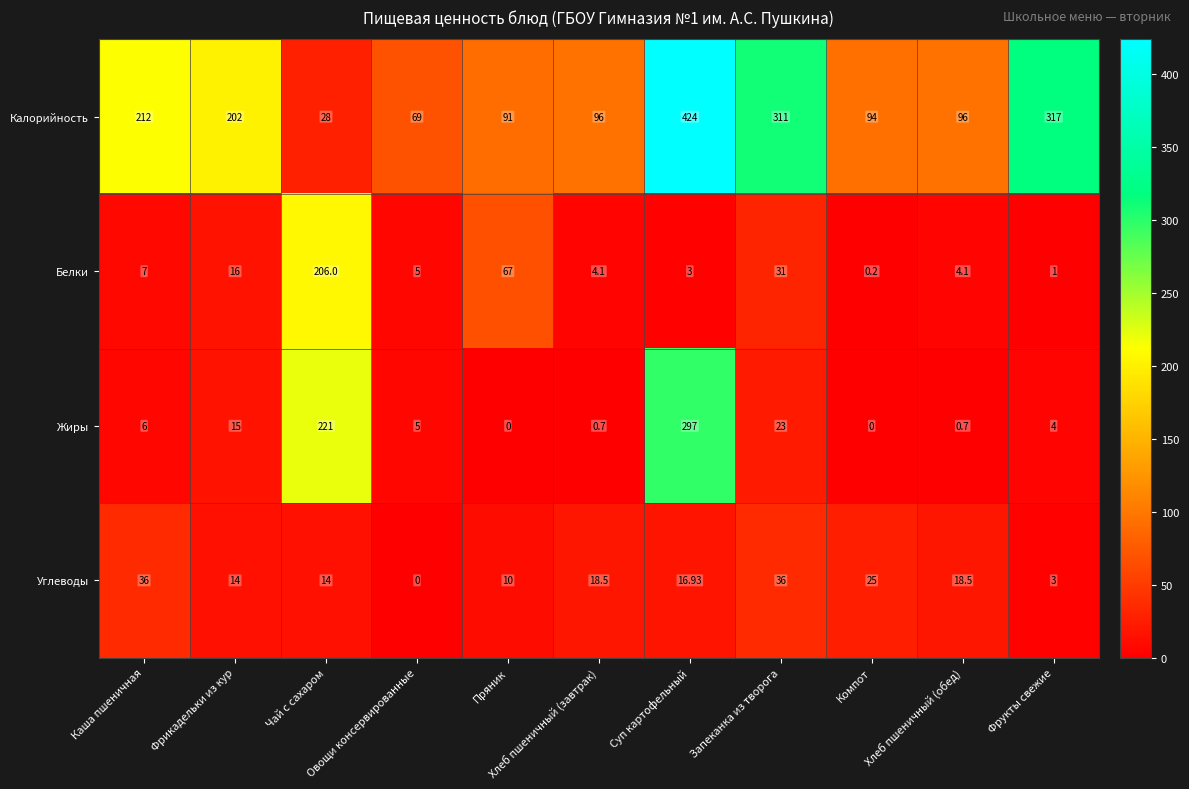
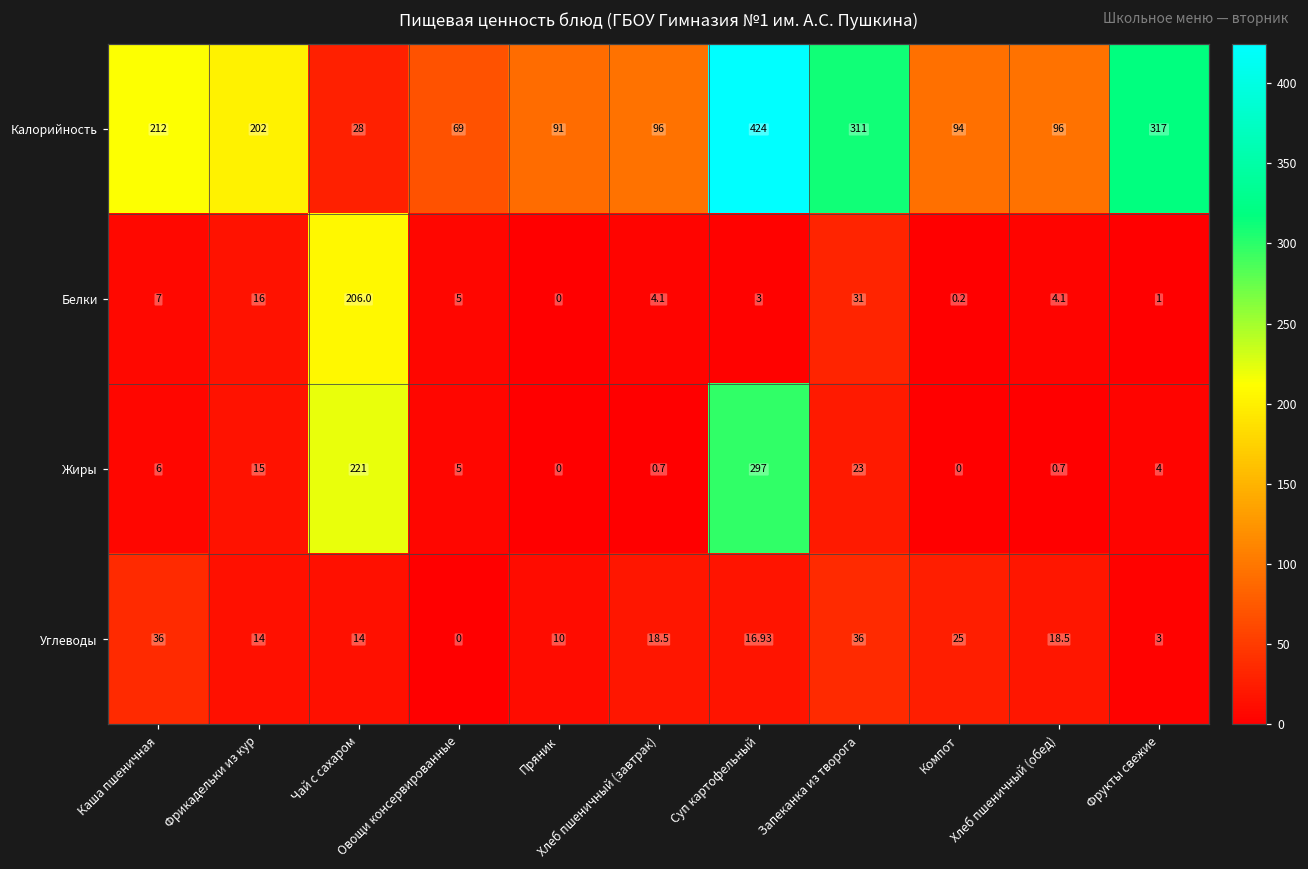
Белки, Пряник: 67 -> 0
